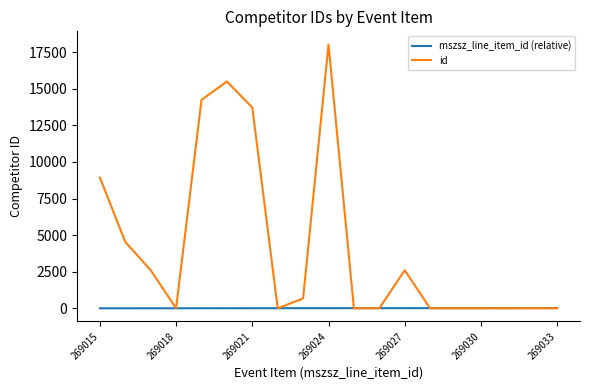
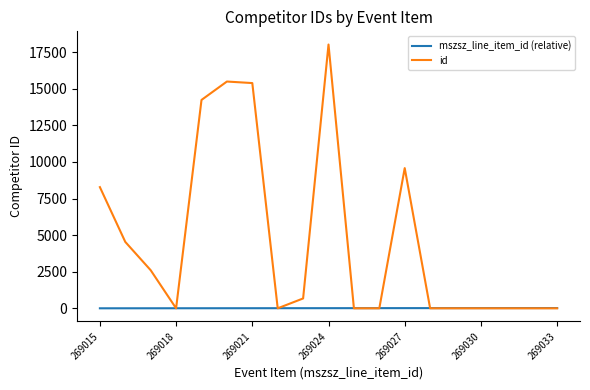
id, 269015: 8900 -> 8300
id, 269021: 13700 -> 15400
id, 269027: 2600 -> 9600
